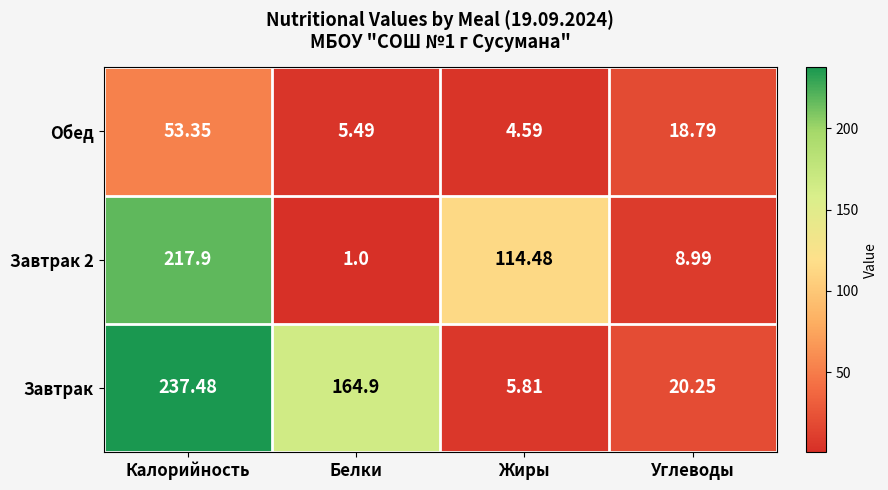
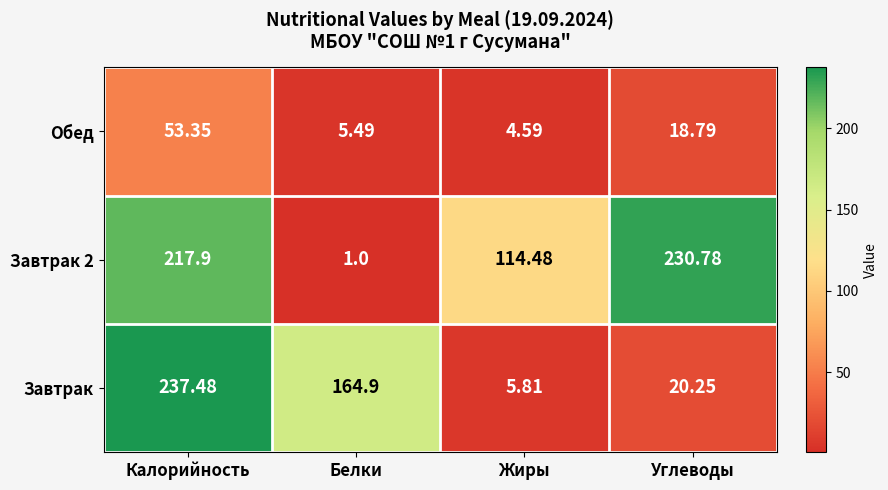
Завтрак 2, Углеводы: 8.99 -> 230.78
